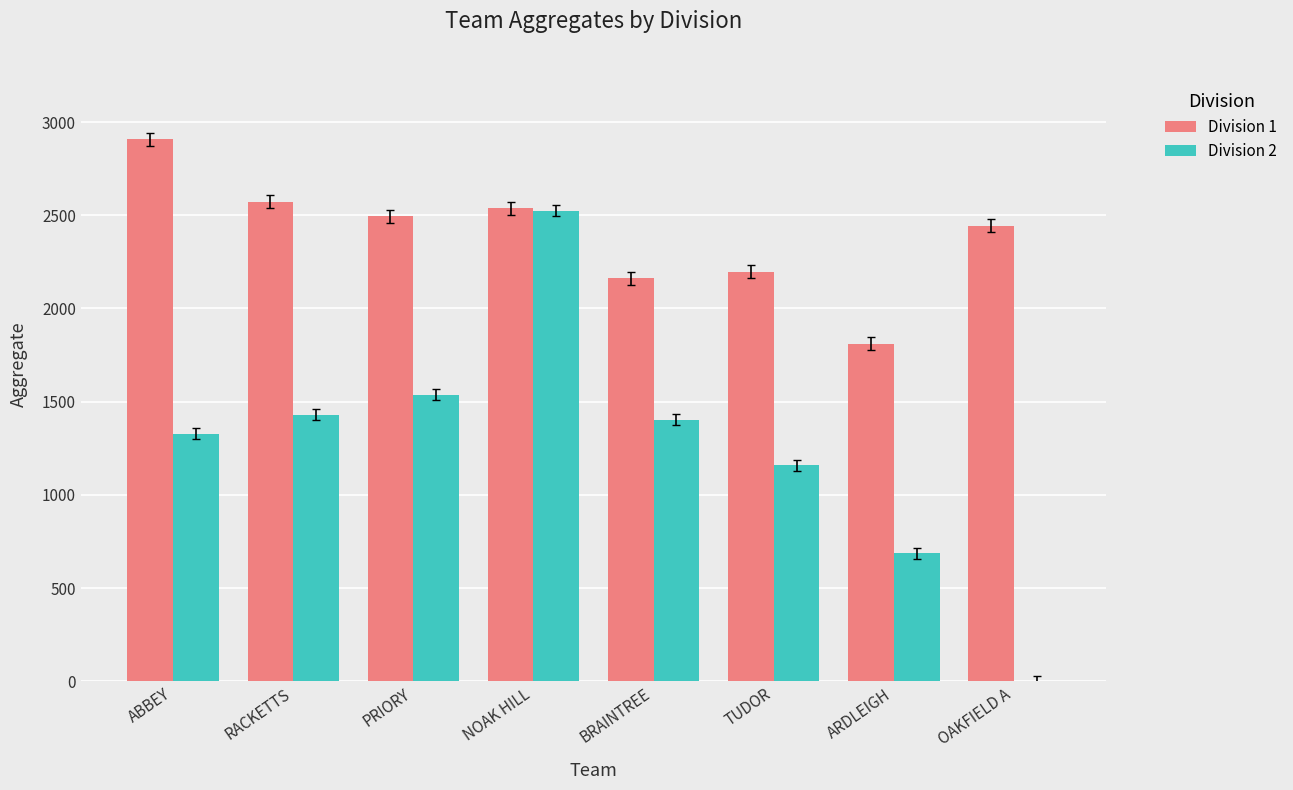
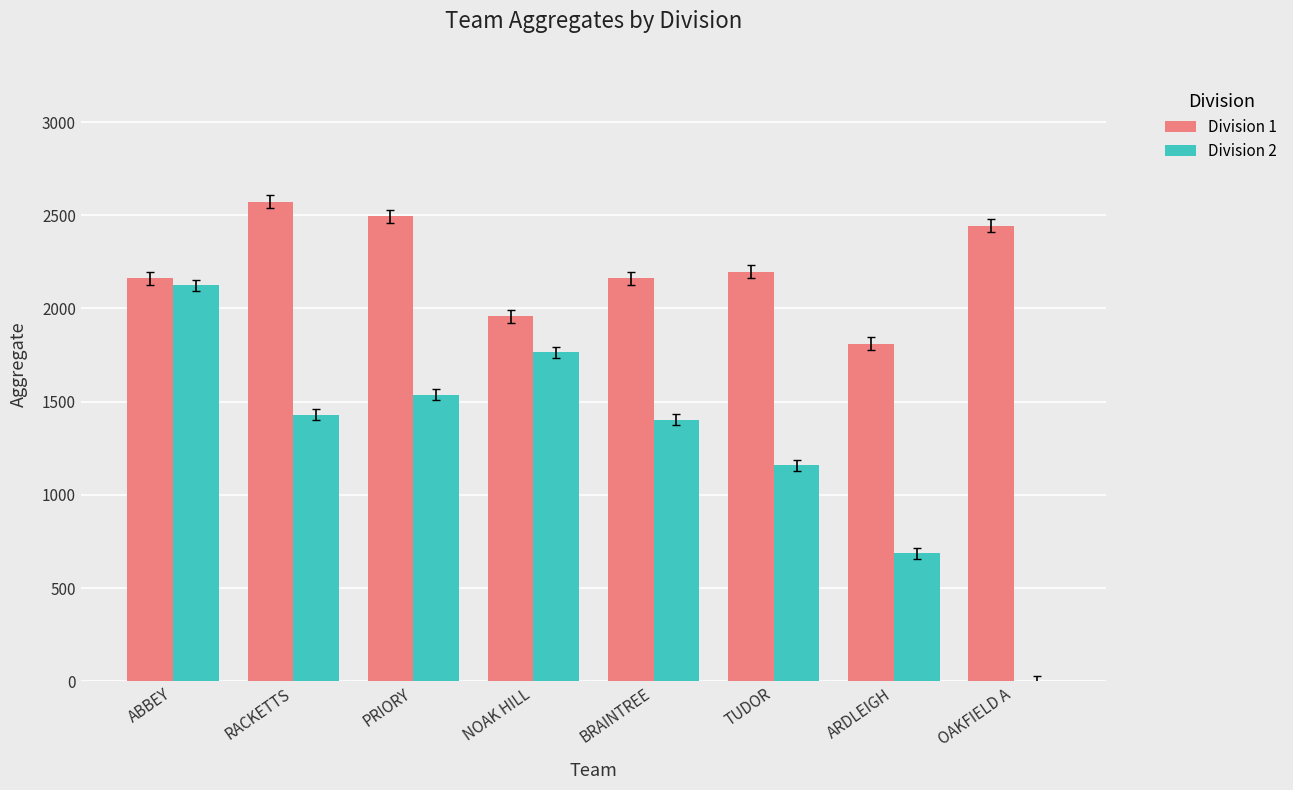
Division 1, ABBEY: 2910 -> 2160
Division 2, ABBEY: 1330 -> 2120
Division 1, NOAK HILL: 2540 -> 1960
Division 2, NOAK HILL: 2520 -> 1770
